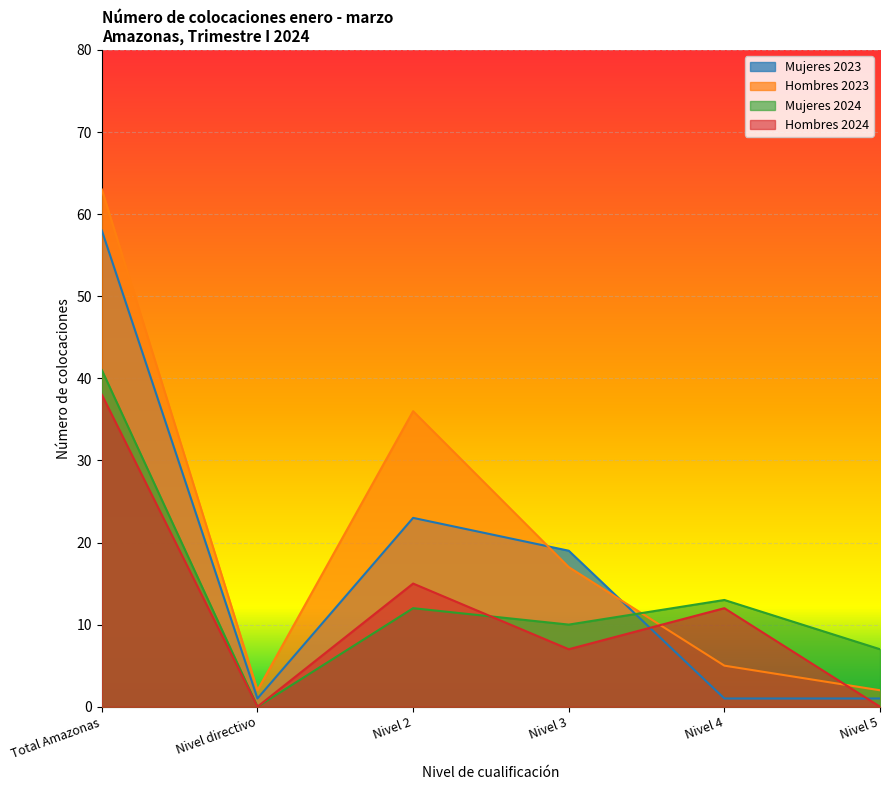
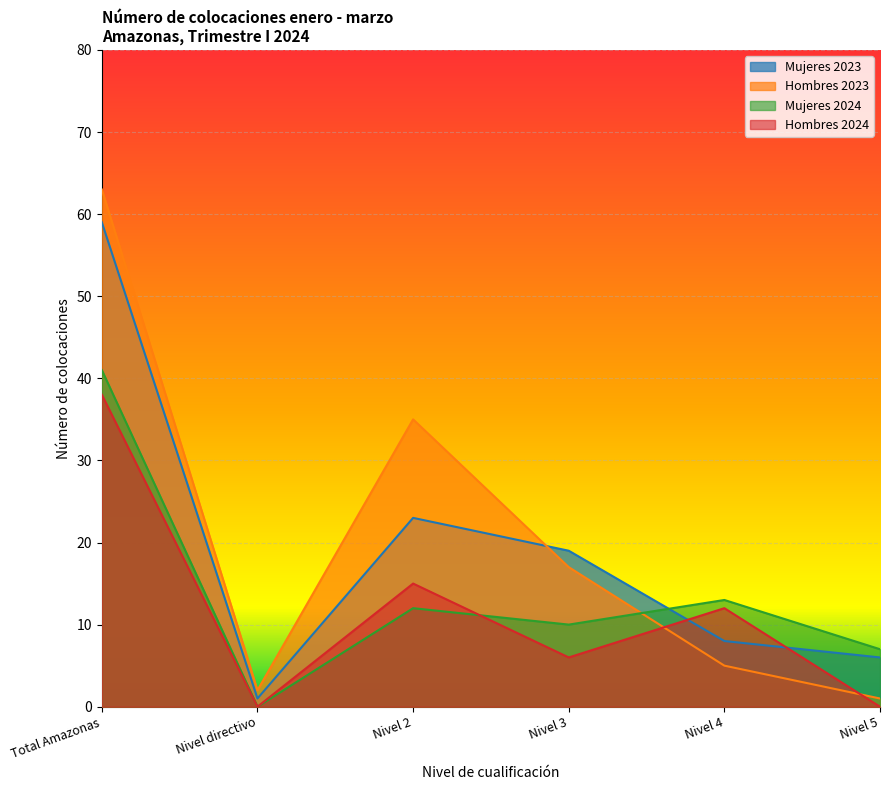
Mujeres 2023, Total Amazonas: 58 -> 59
Hombres 2023, Nivel 2: 36 -> 35
Hombres 2024, Nivel 3: 7 -> 6
Mujeres 2023, Nivel 4: 1 -> 8
Mujeres 2023, Nivel 5: 1 -> 6
Hombres 2023, Nivel 5: 2 -> 1
